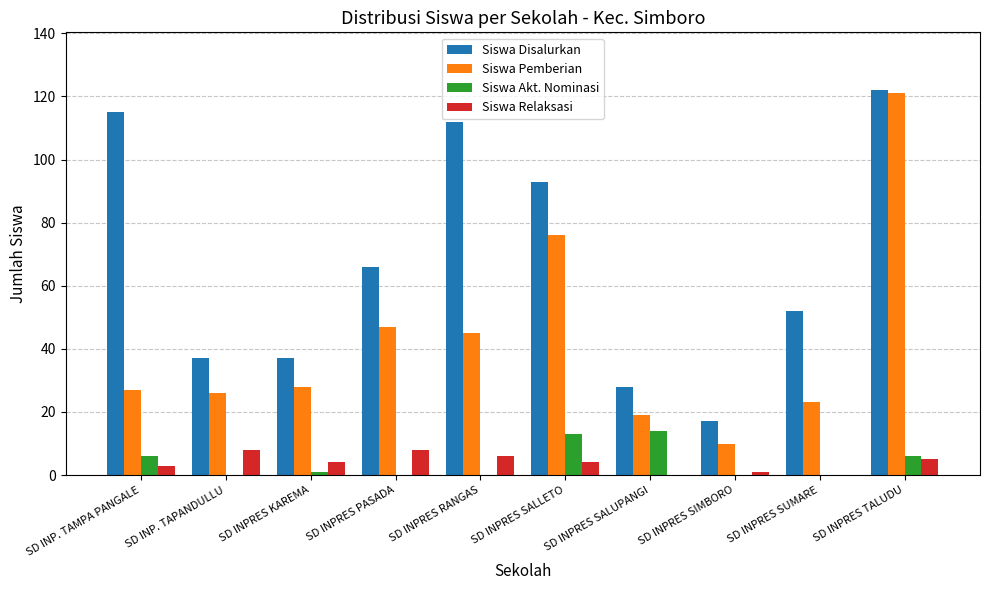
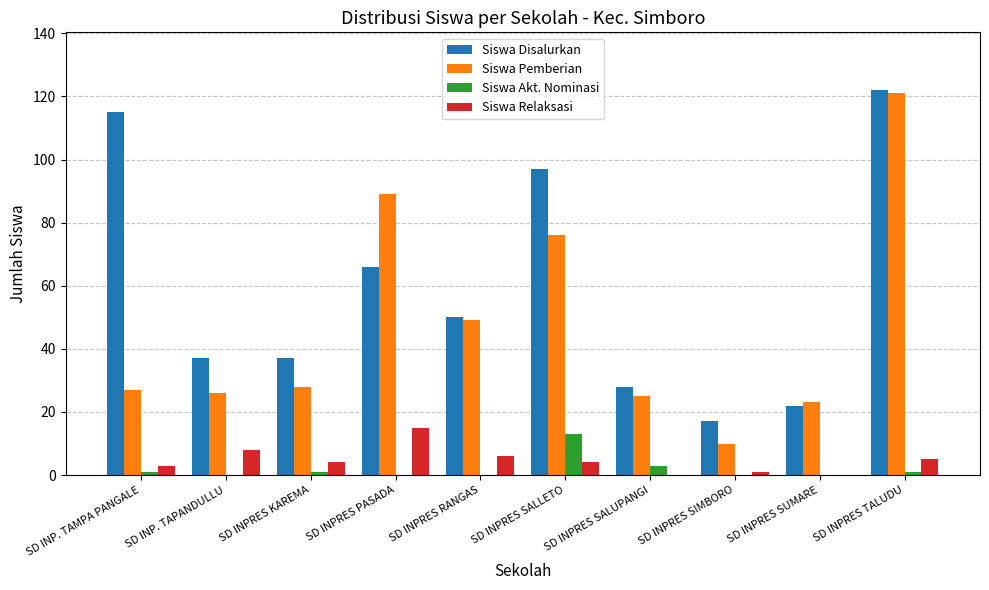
Siswa Akt. Nominasi, SD INP. TAMPA PANGALE: 6 -> 1
Siswa Pemberian, SD INPRES PASADA: 47 -> 89
Siswa Relaksasi, SD INPRES PASADA: 8 -> 15
Siswa Disalurkan, SD INPRES RANGAS: 112 -> 50
Siswa Pemberian, SD INPRES RANGAS: 45 -> 49
Siswa Disalurkan, SD INPRES SALLETO: 93 -> 97
Siswa Pemberian, SD INPRES SALUPANGI: 19 -> 25
Siswa Akt. Nominasi, SD INPRES SALUPANGI: 14 -> 3
Siswa Disalurkan, SD INPRES SUMARE: 52 -> 22
Siswa Akt. Nominasi, SD INPRES TALUDU: 6 -> 1
